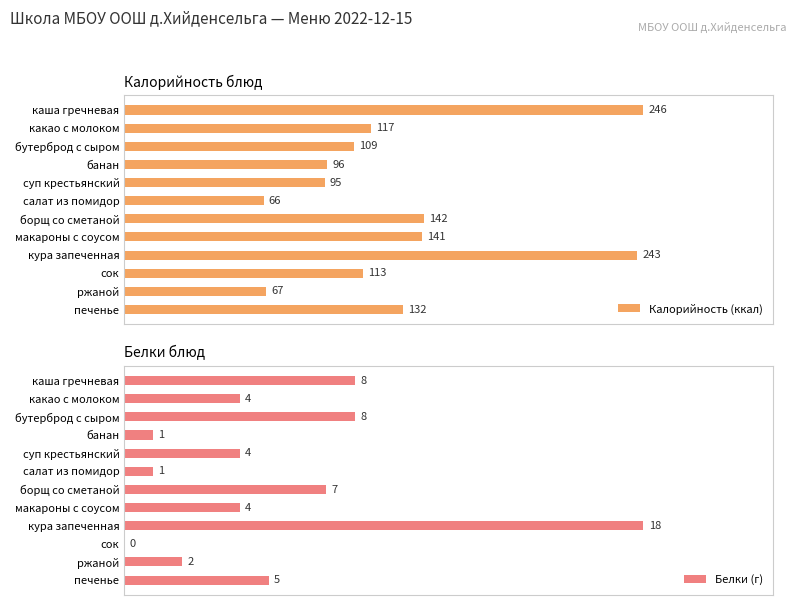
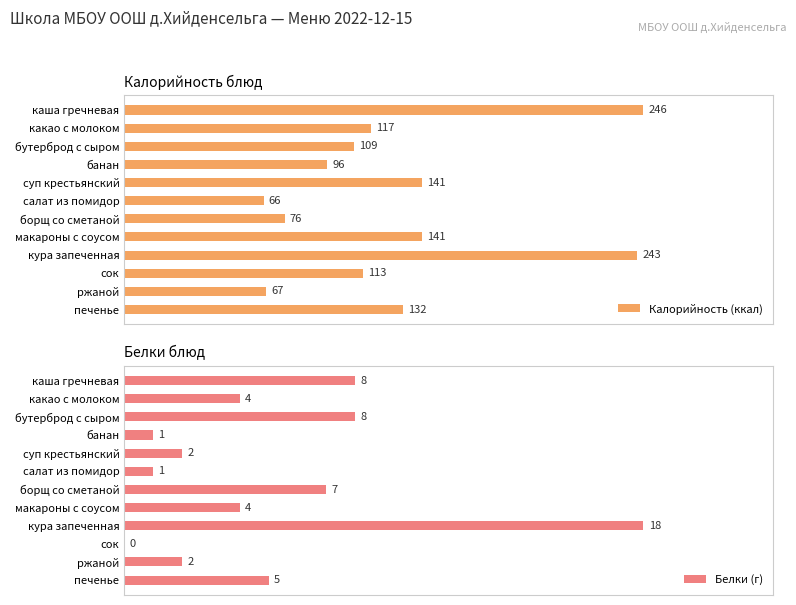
Калорийность блюд, суп крестьянский: 95 -> 141
Калорийность блюд, борщ со сметаной: 142 -> 76
Белки блюд, суп крестьянский: 4 -> 2
